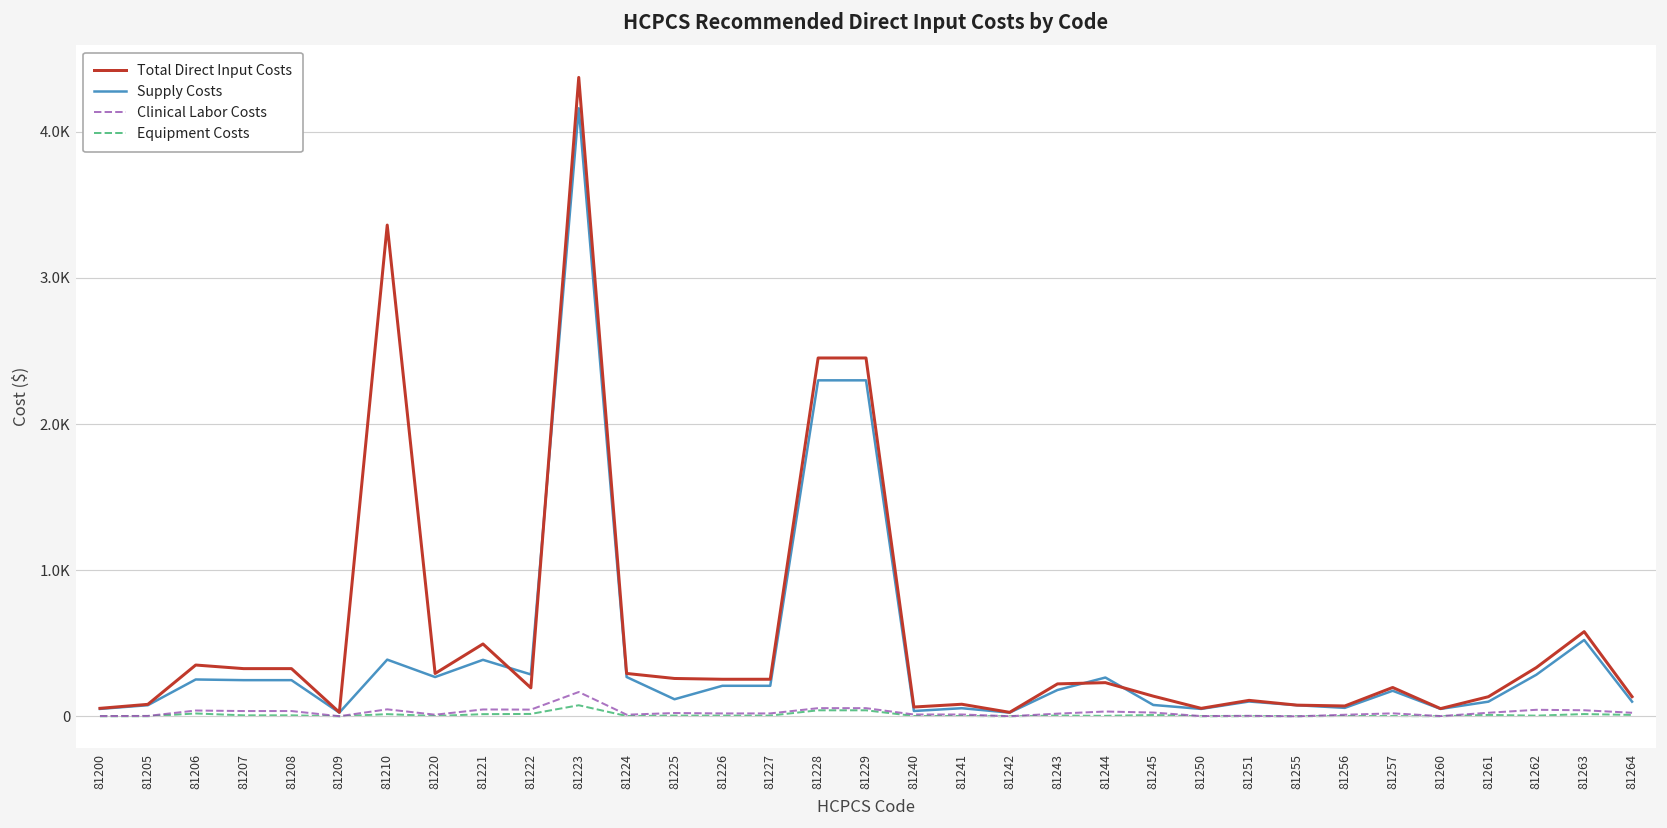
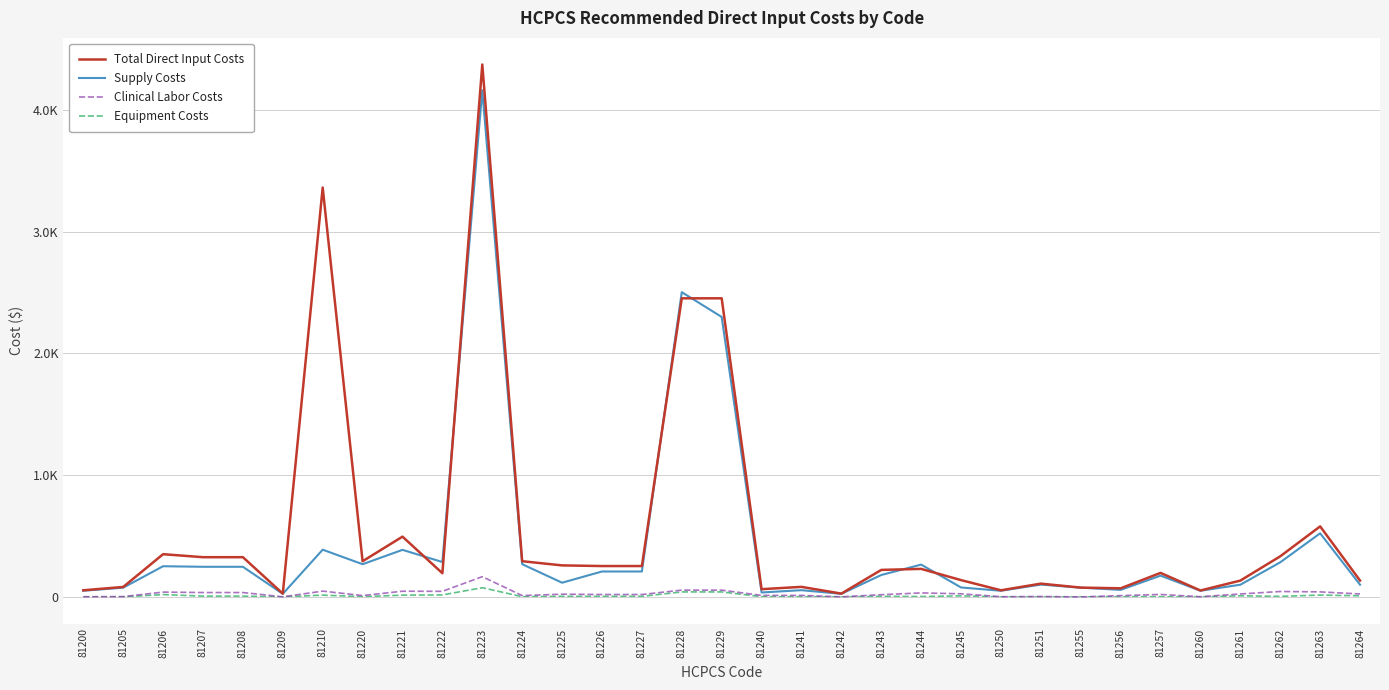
Supply Costs, 81228: 2300 -> 2500
